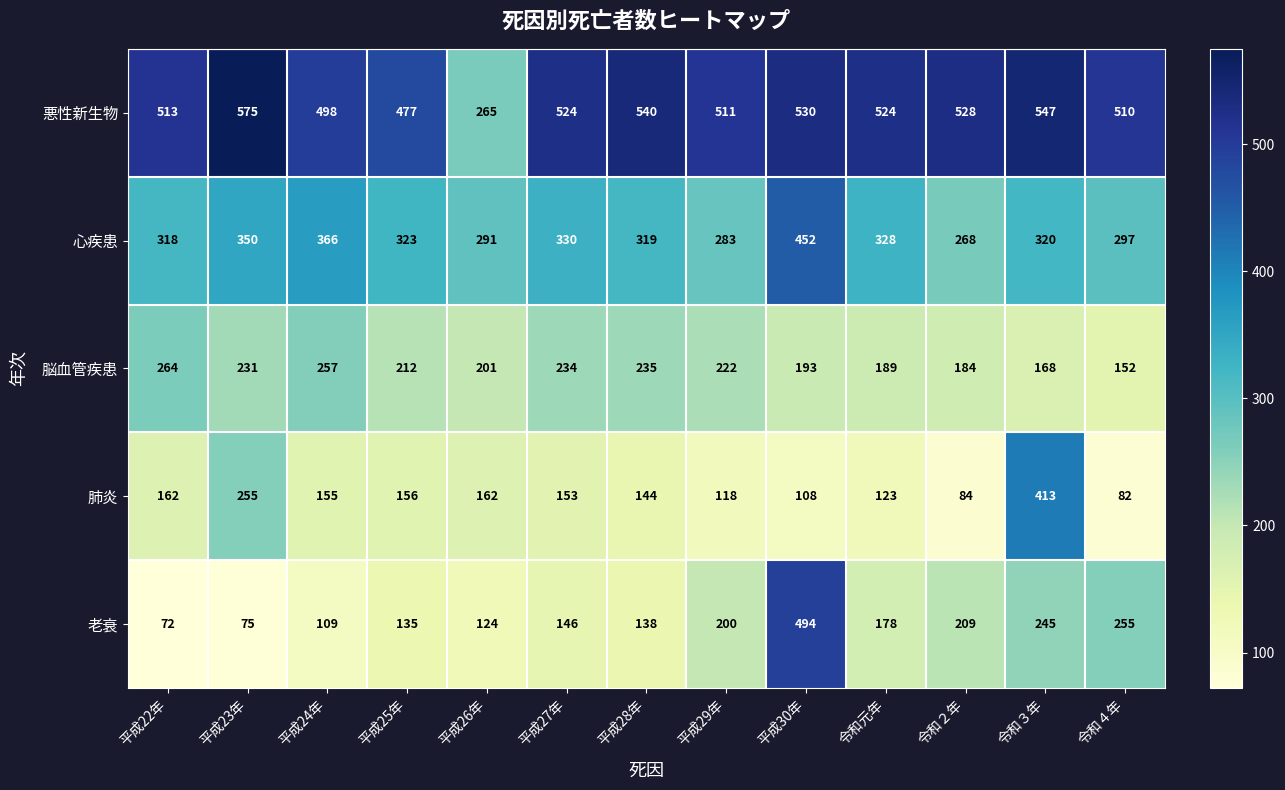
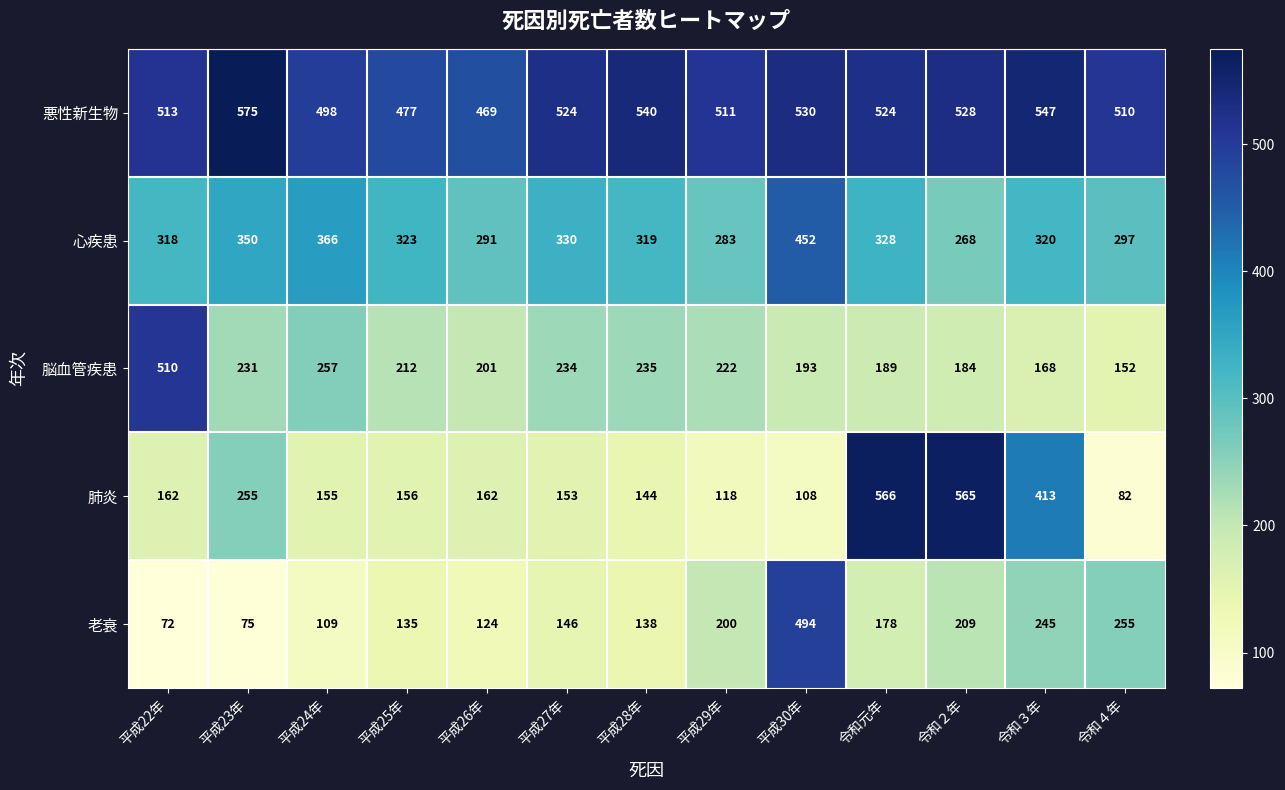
悪性新生物, 平成26年: 265 -> 469
脳血管疾患, 平成22年: 264 -> 510
肺炎, 令和元年: 123 -> 566
肺炎, 令和２年: 84 -> 565
